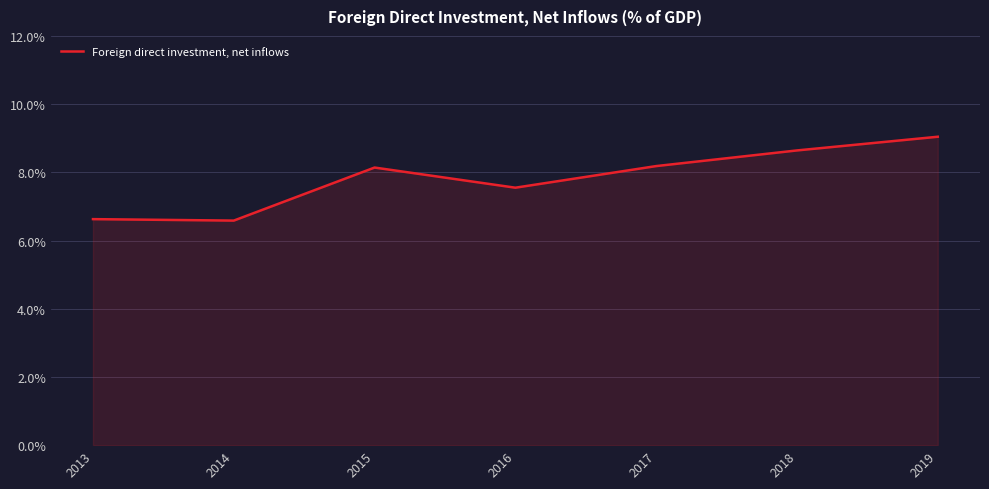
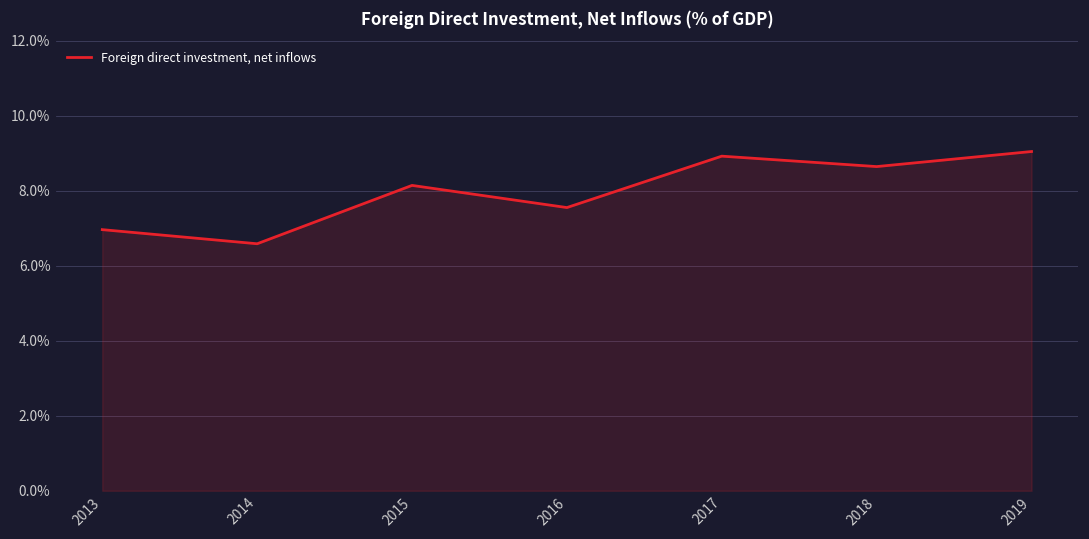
2013: 6.6% -> 7.0%
2017: 8.2% -> 8.9%
